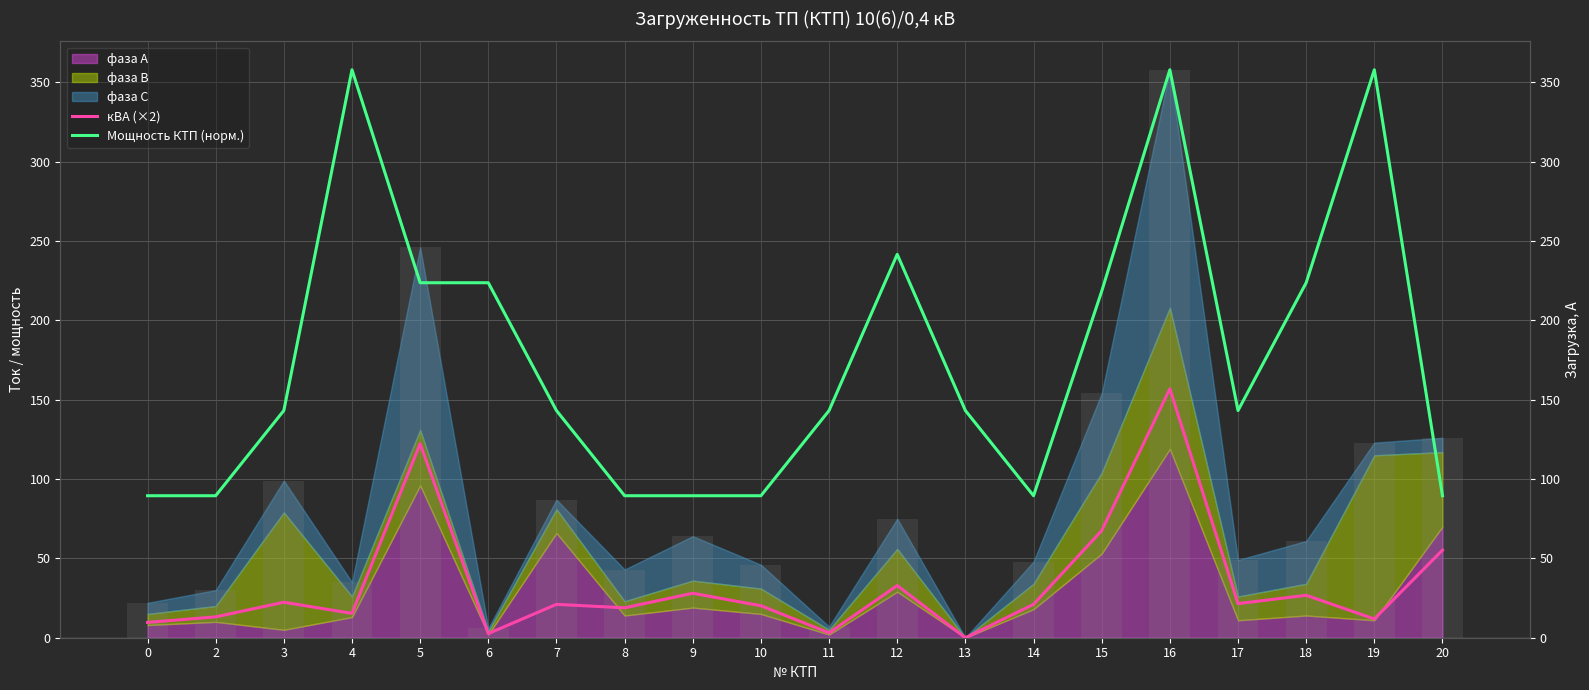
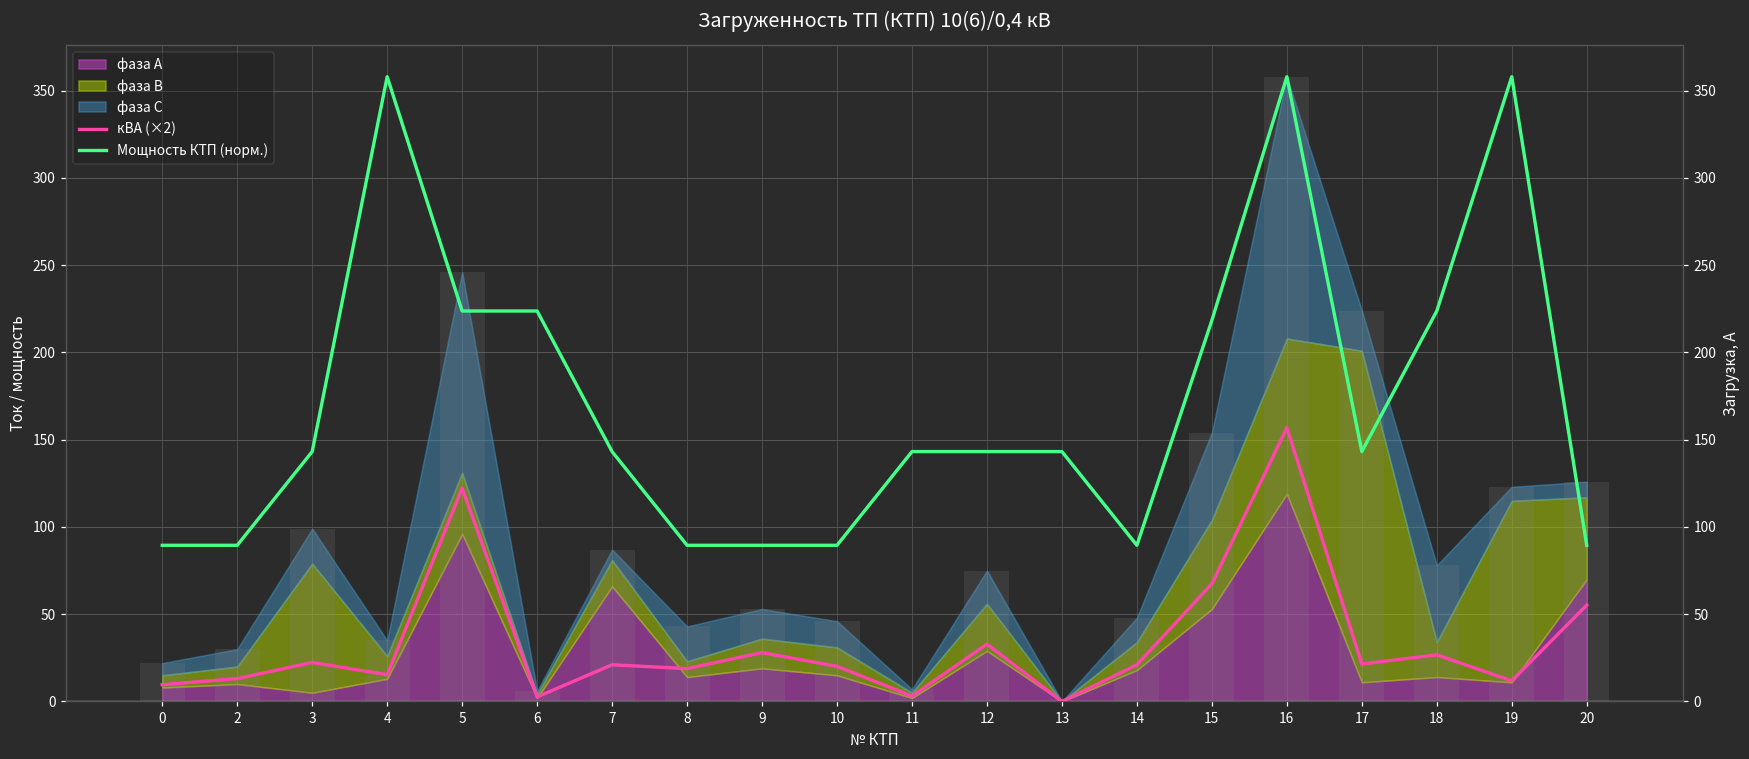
фаза С, 9: 28 -> 17
Мощность КТП (норм.), 12: 242 -> 143
фаза В, 17: 15 -> 190
фаза С, 18: 27 -> 44
